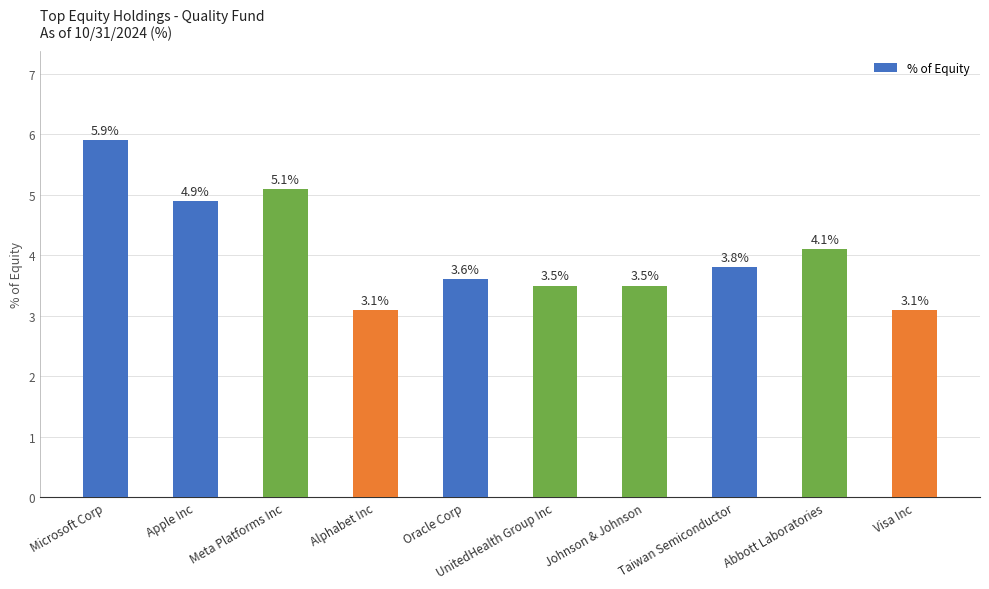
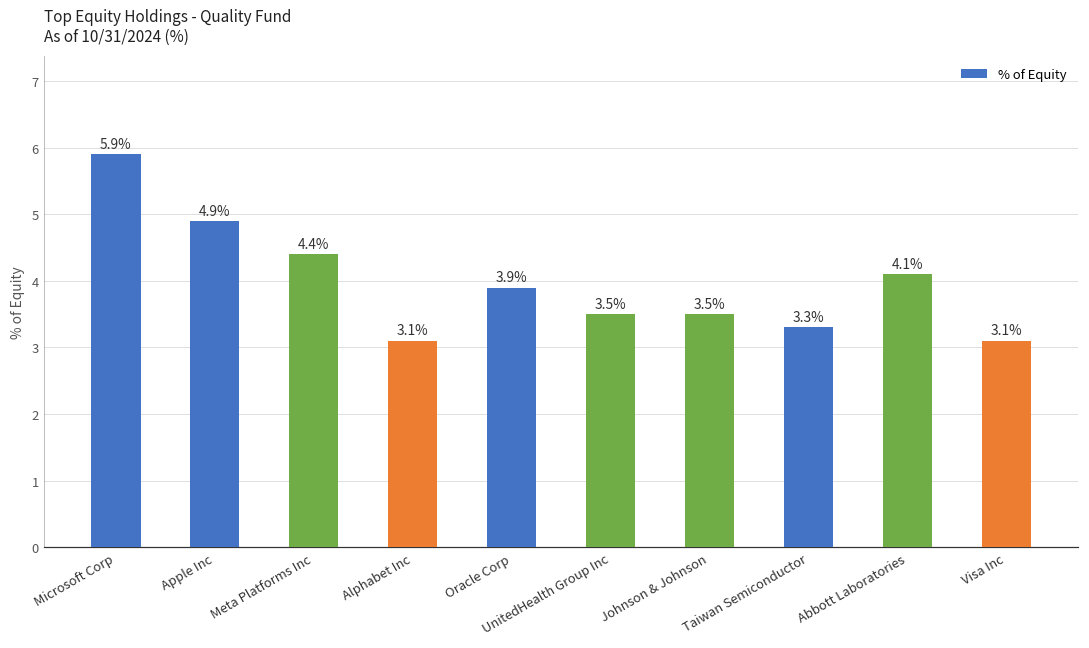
Meta Platforms Inc: 5.1% -> 4.4%
Oracle Corp: 3.6% -> 3.9%
Taiwan Semiconductor: 3.8% -> 3.3%
